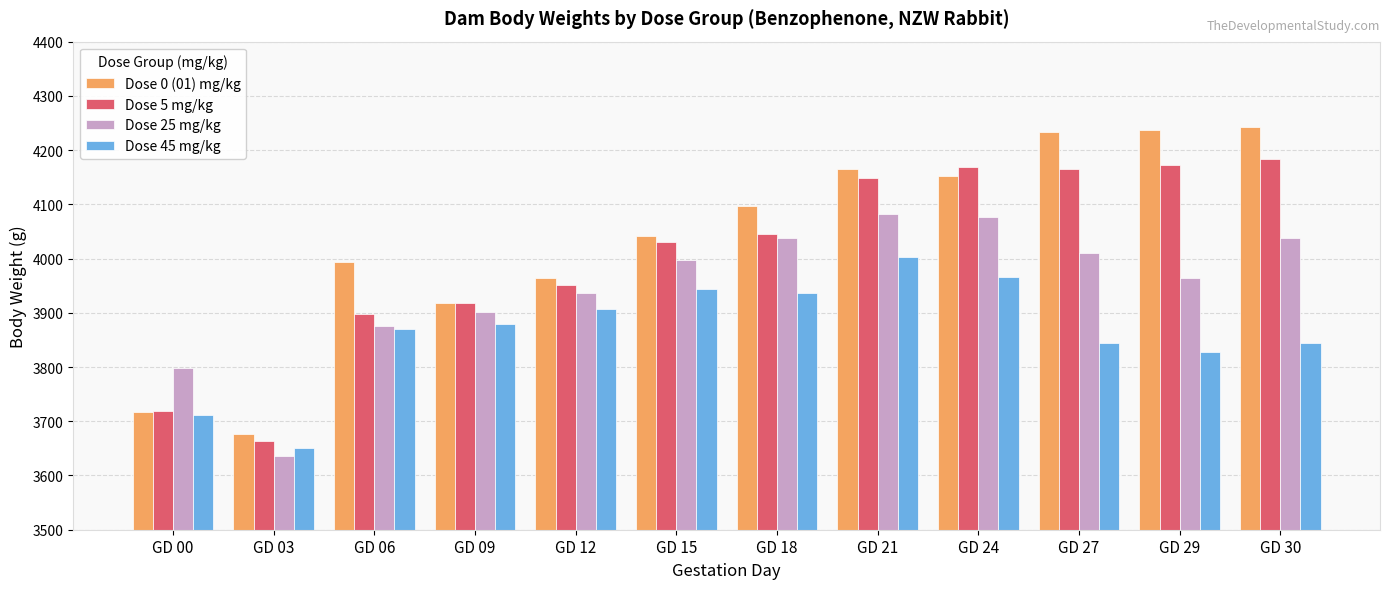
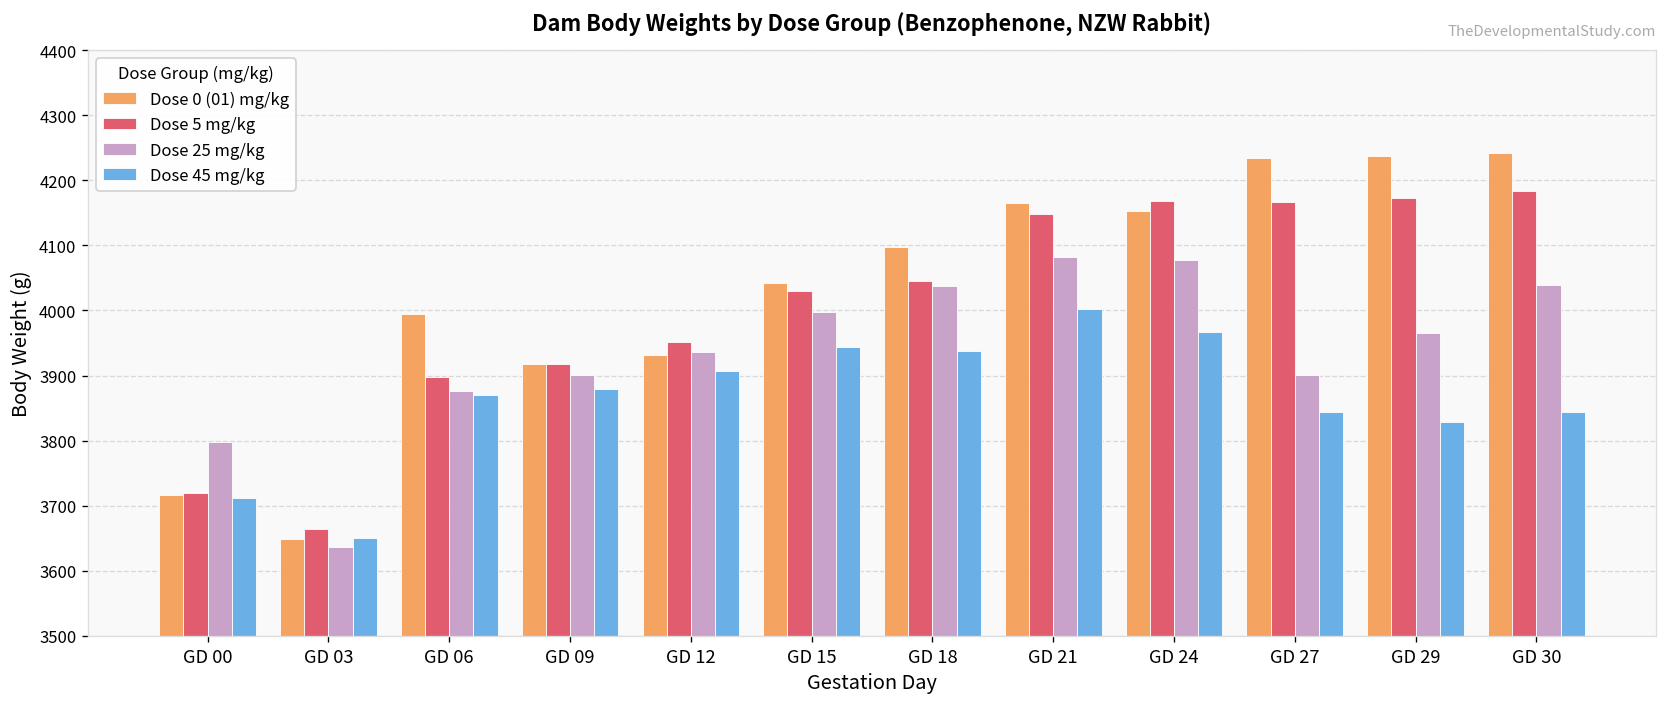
Dose 0 (01) mg/kg, GD 03: 3680 -> 3650
Dose 0 (01) mg/kg, GD 12: 3960 -> 3930
Dose 25 mg/kg, GD 27: 4010 -> 3900
